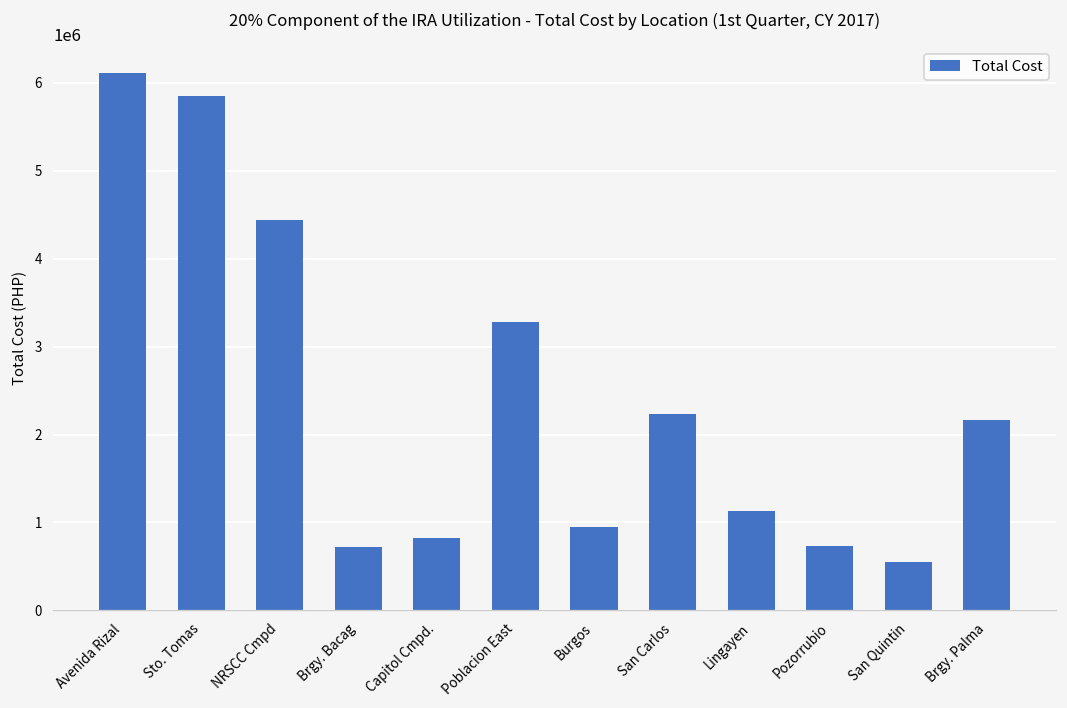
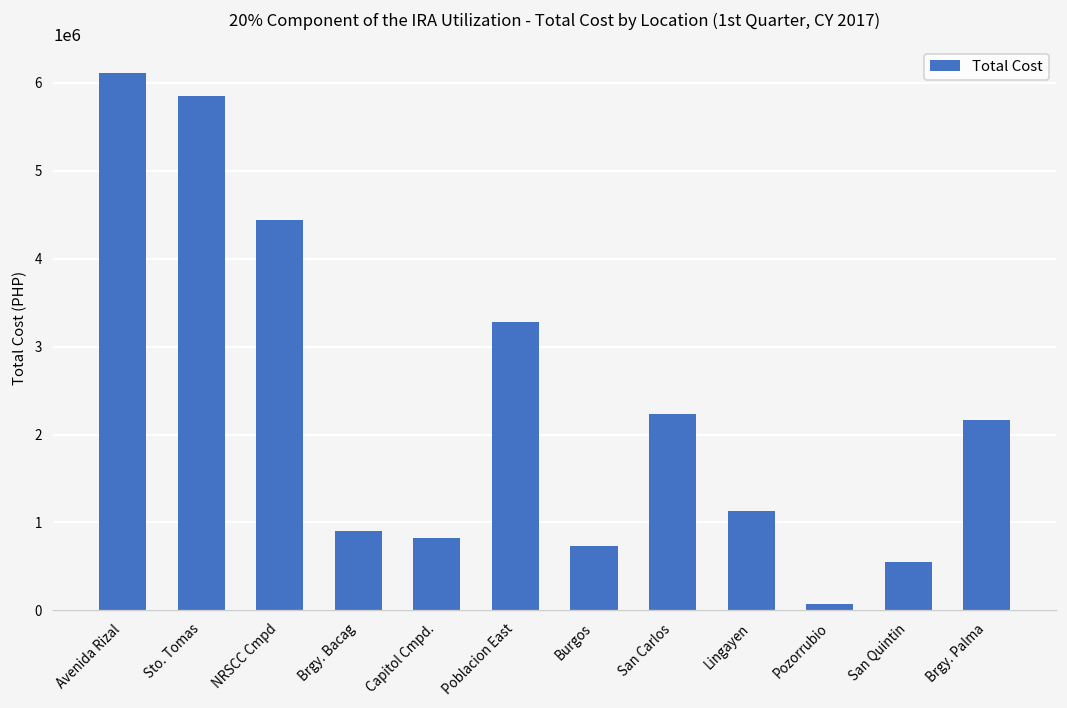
Brgy. Bacag: 700000 -> 900000
Burgos: 1000000 -> 700000
Pozorrubio: 700000 -> 100000
